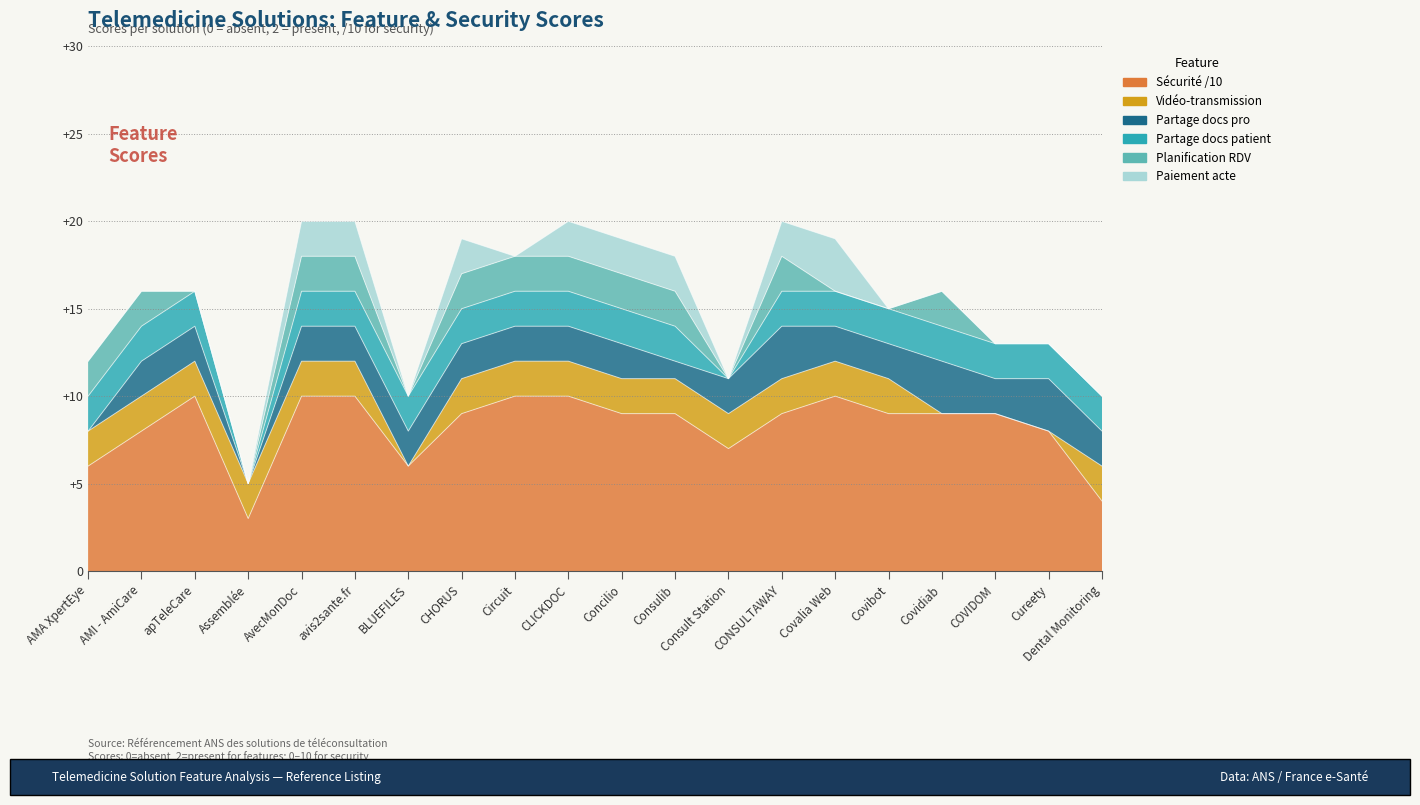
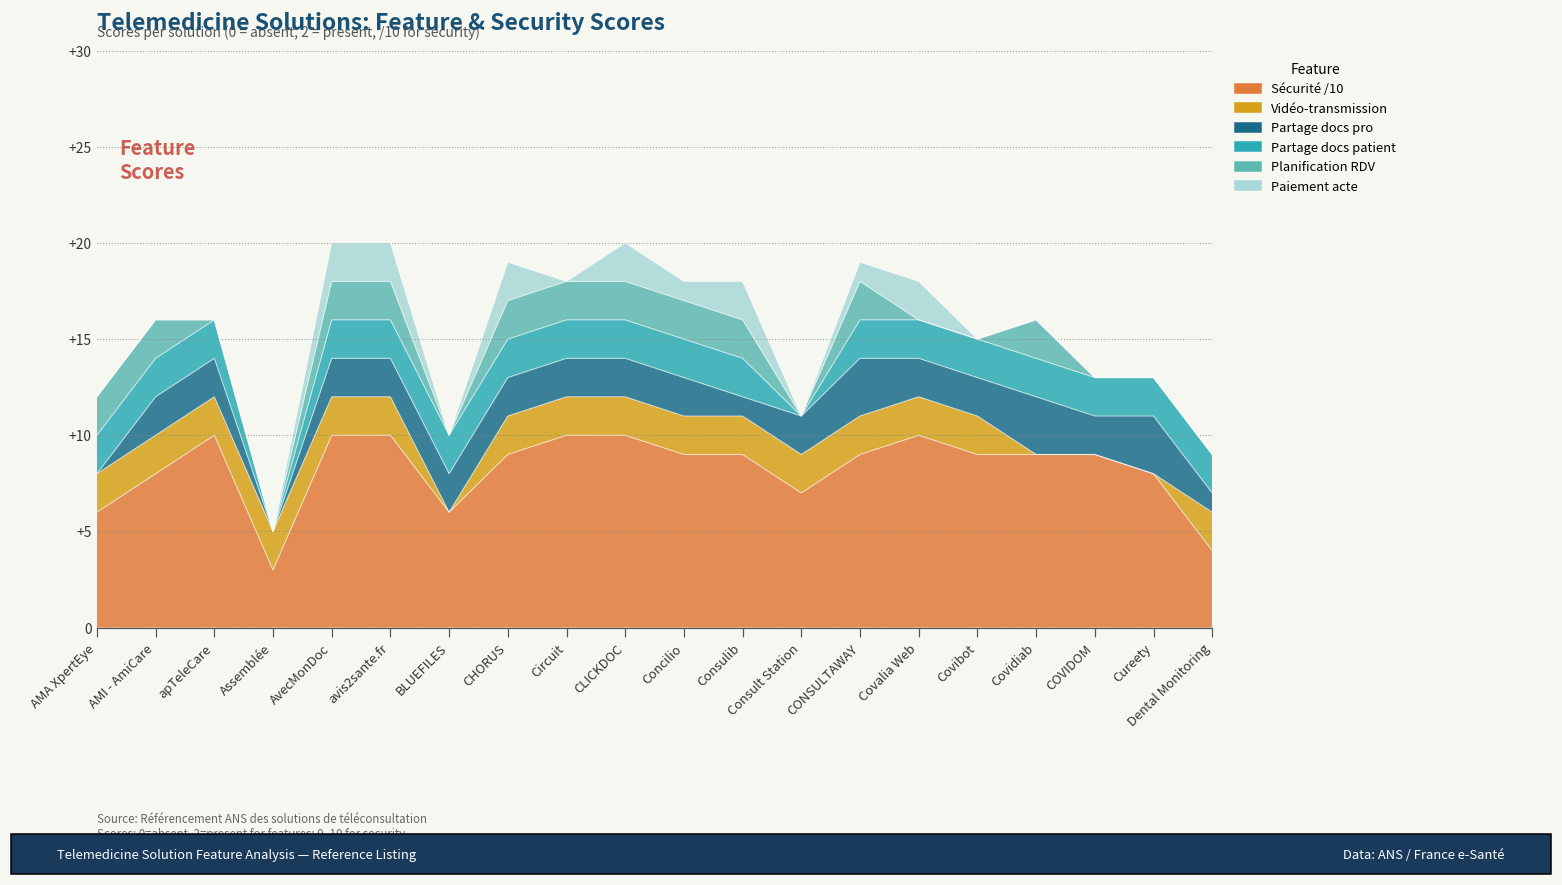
Paiement acte, Concilio: +2 -> +1
Paiement acte, CONSULTAWAY: +2 -> +1
Paiement acte, Covalia Web: +3 -> +2
Partage docs pro, Dental Monitoring: +2 -> +1
